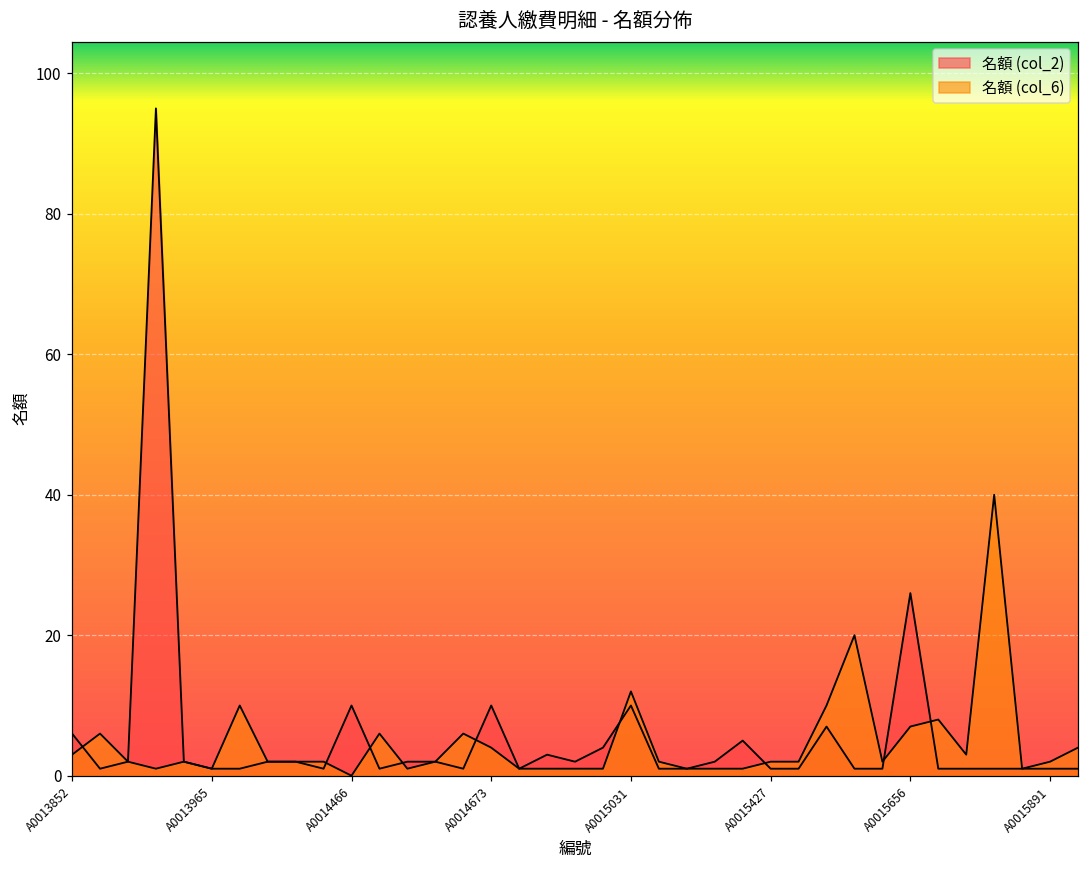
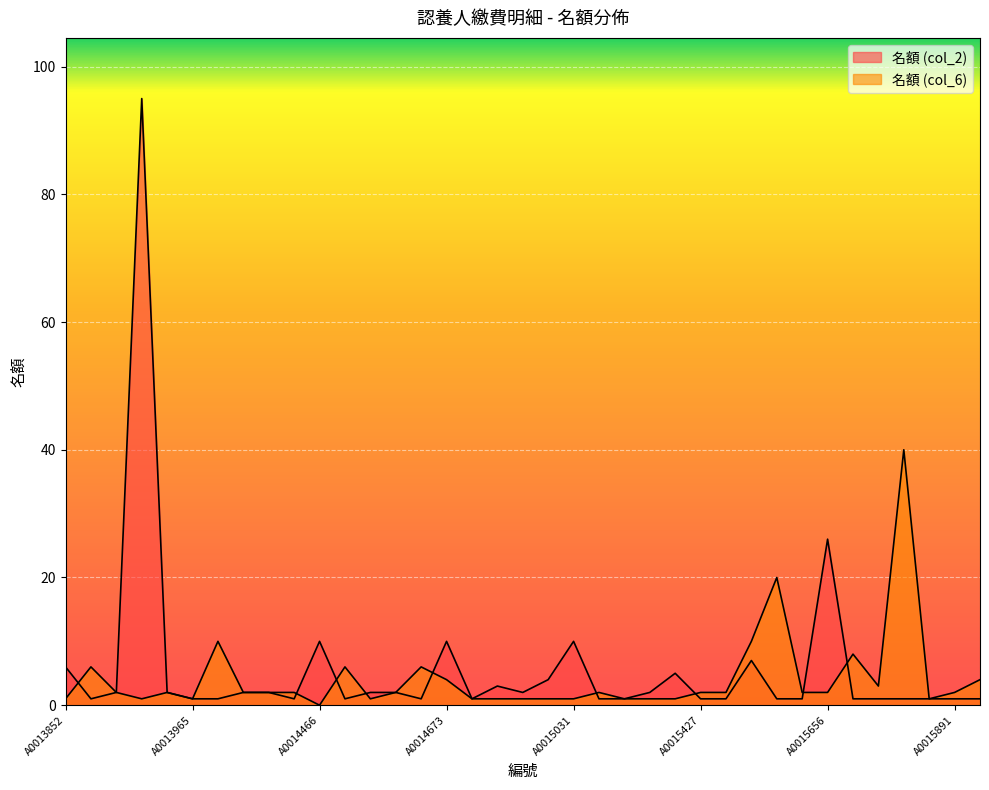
名額 (col_6), A0013852: 3 -> 1
名額 (col_6), A0015031: 12 -> 1
名額 (col_6), A0015656: 7 -> 2
